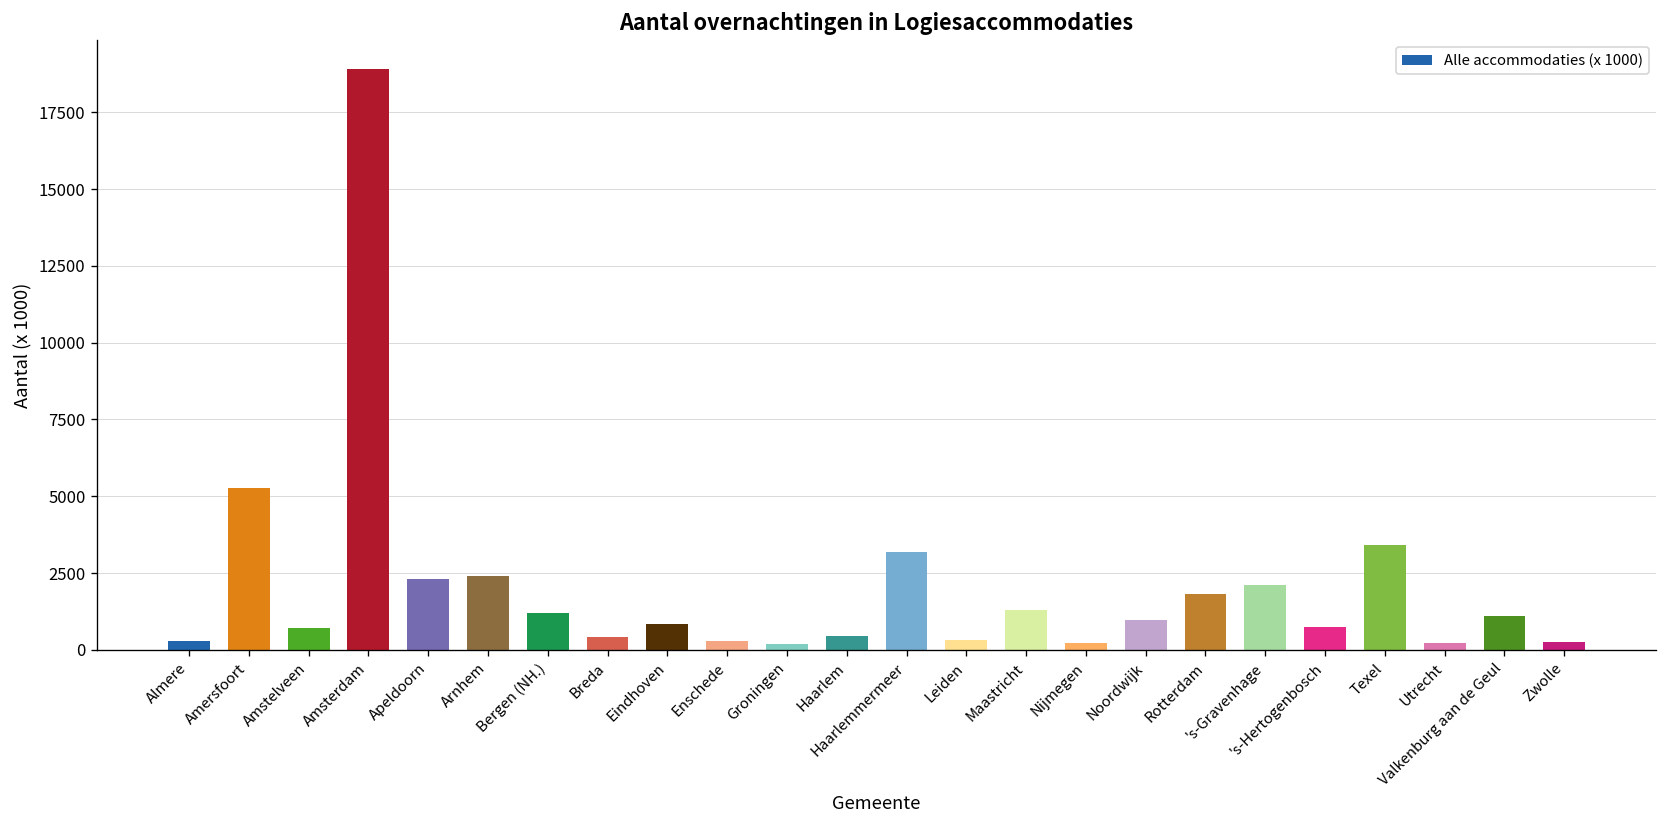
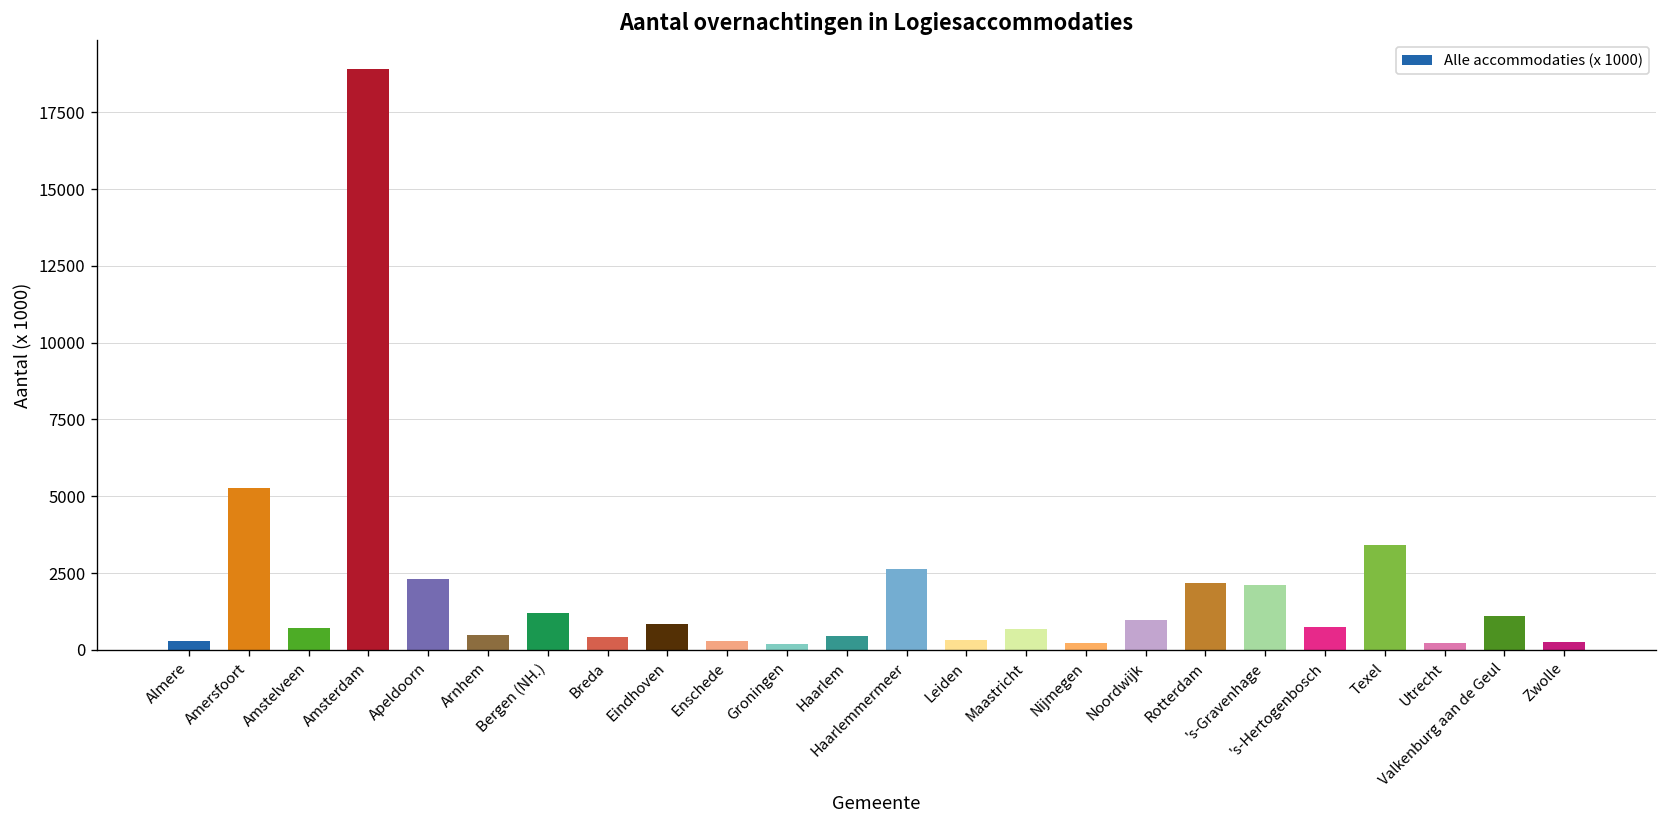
Arnhem: 2400 -> 500
Haarlemmermeer: 3200 -> 2600
Maastricht: 1300 -> 700
Rotterdam: 1800 -> 2200
